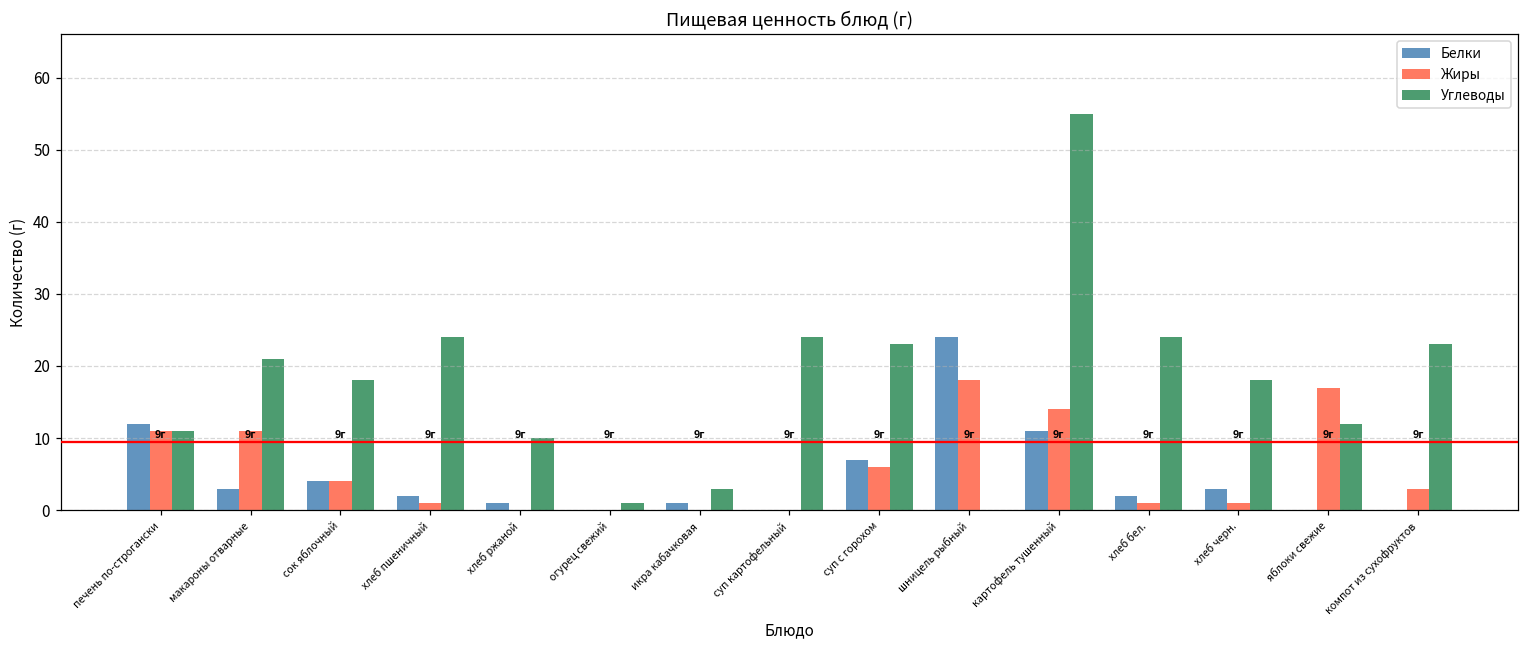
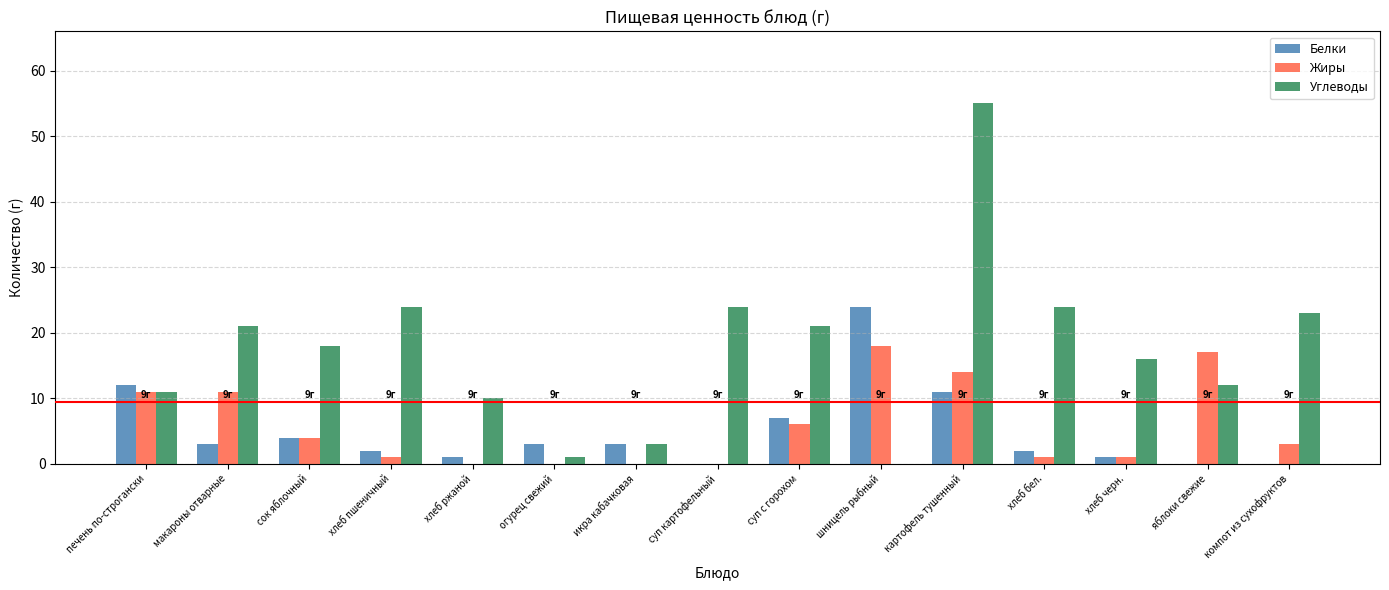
Белки, огурец свежий: 0 -> 3
Белки, икра кабачковая: 1 -> 3
Углеводы, суп с горохом: 23 -> 21
Белки, хлеб черн.: 3 -> 1
Углеводы, хлеб черн.: 18 -> 16
